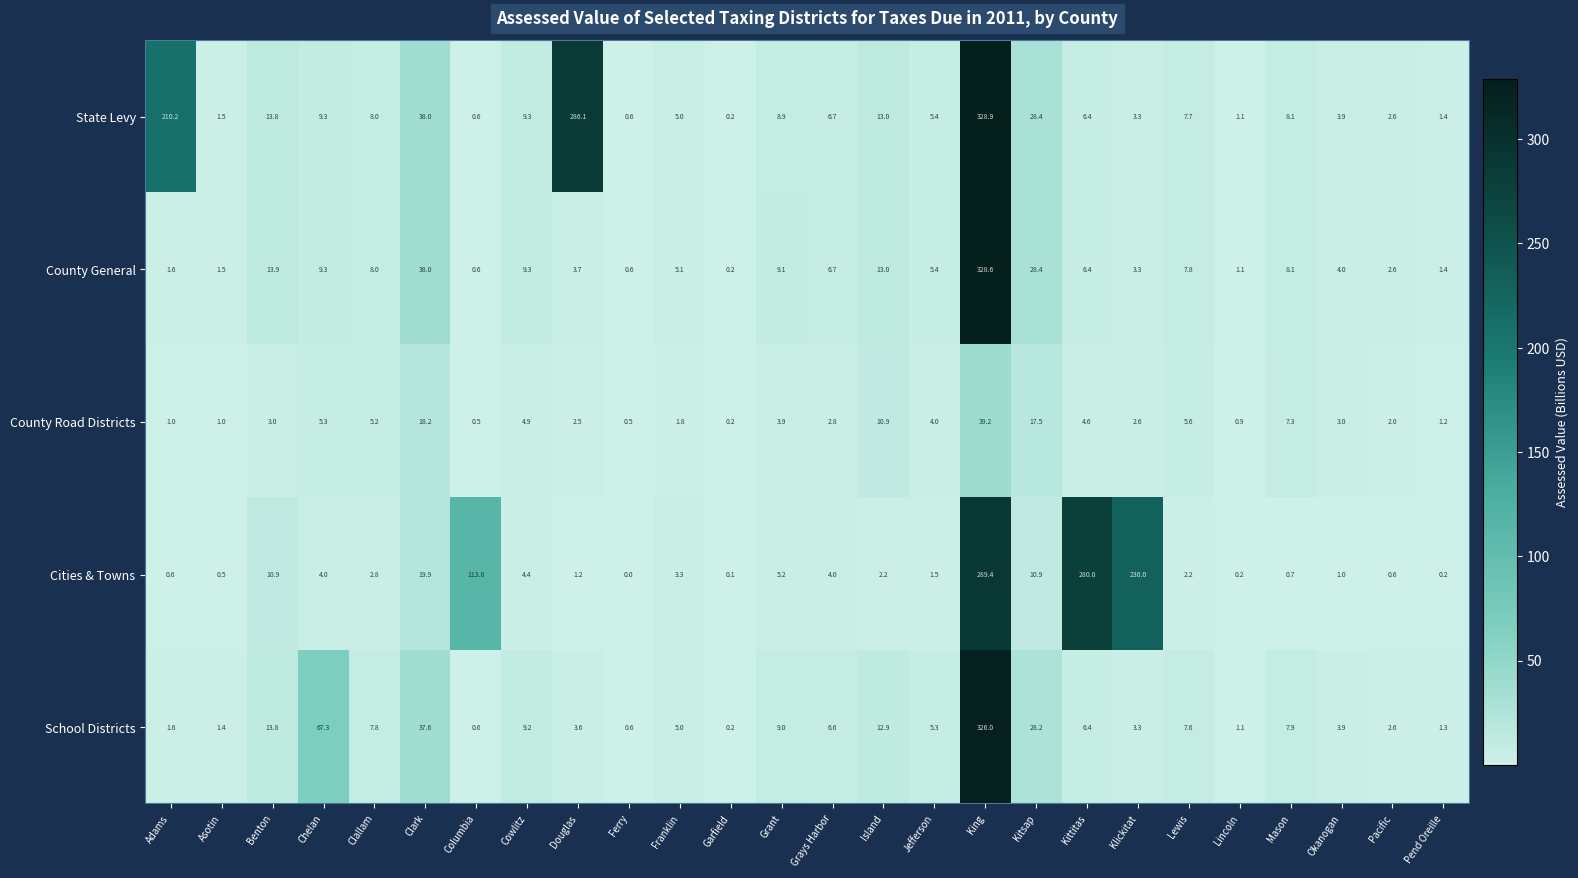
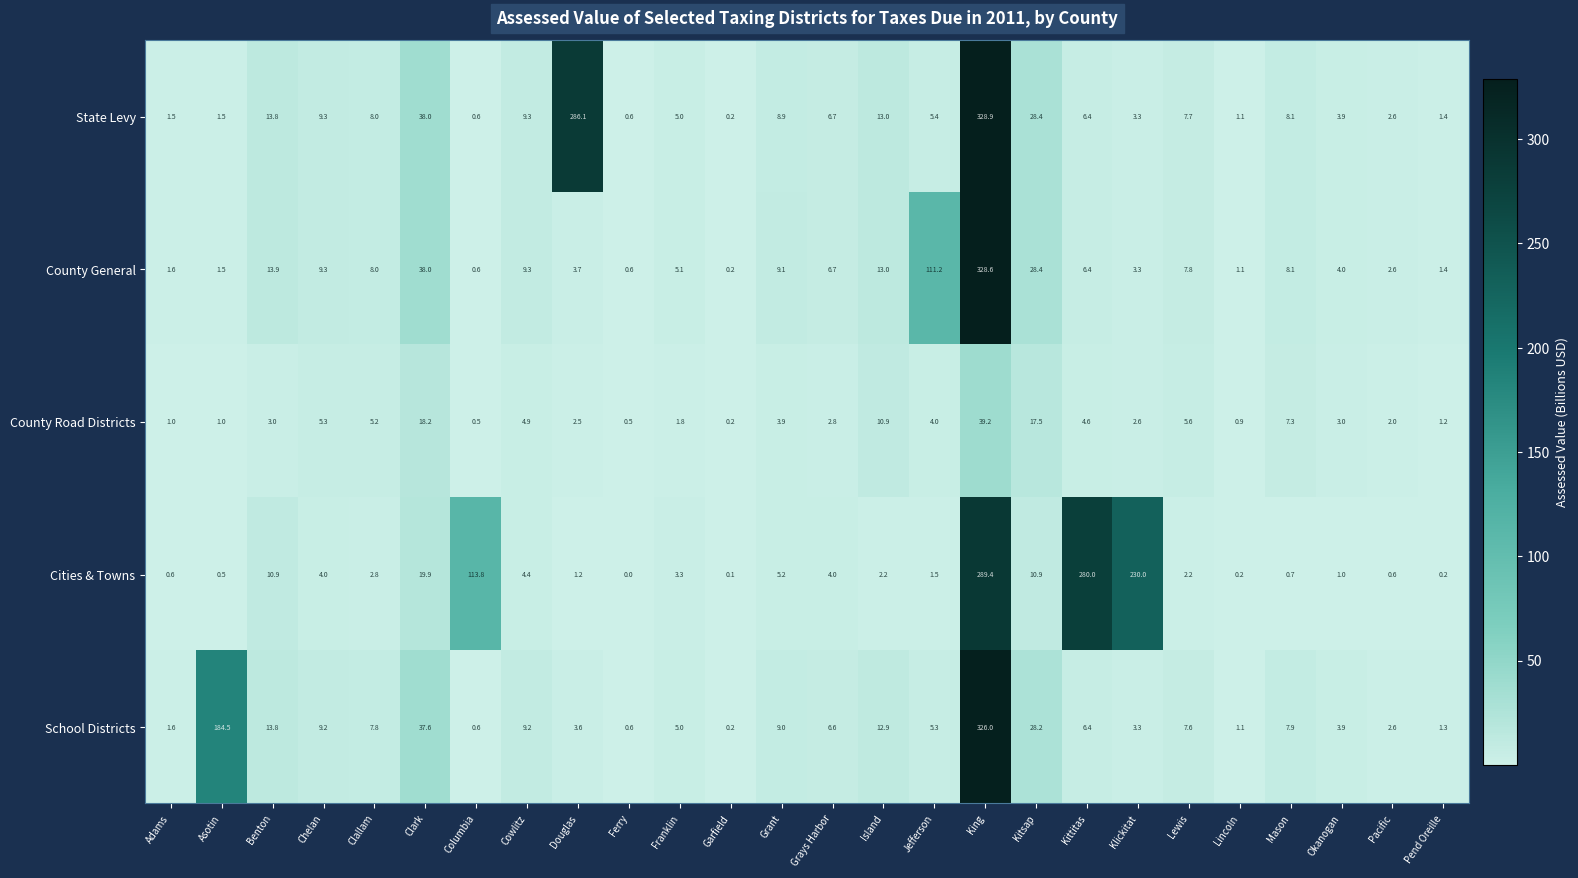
State Levy, Adams: 210.2 -> 1.5
County General, Jefferson: 5.4 -> 111.2
School Districts, Asotin: 1.4 -> 184.5
School Districts, Chelan: 67.3 -> 9.2
